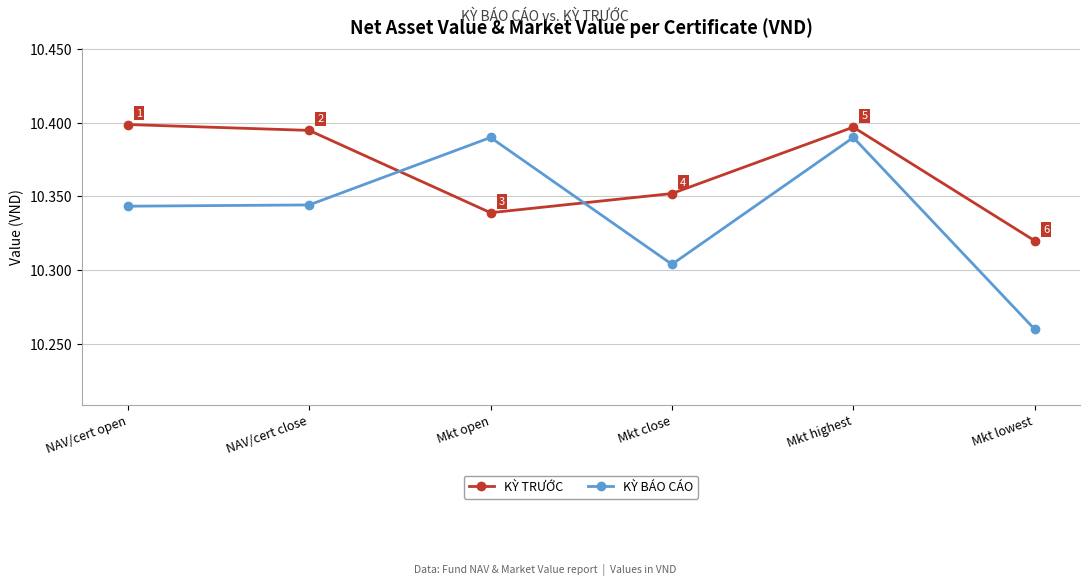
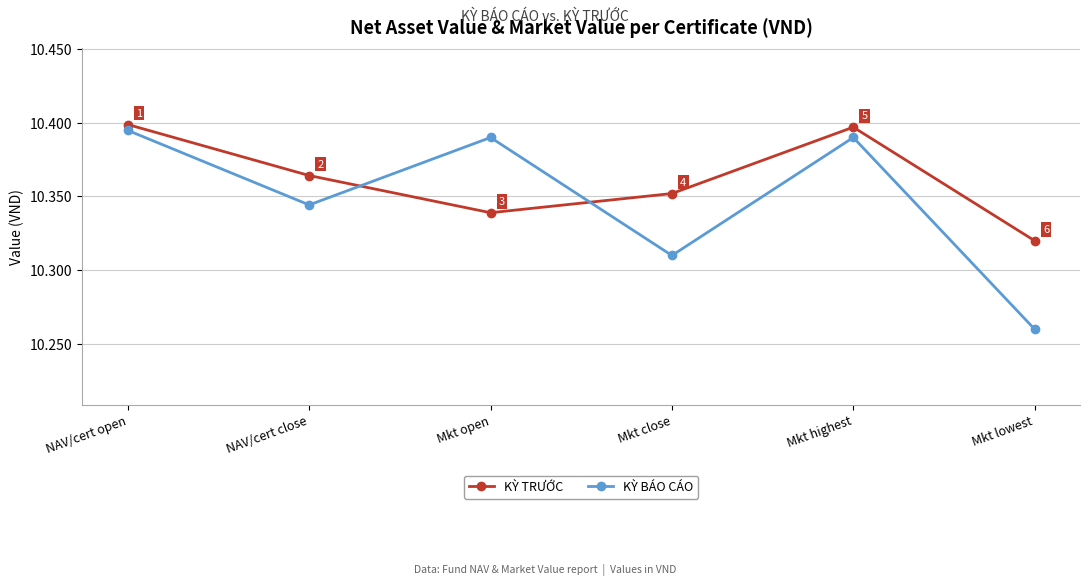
KỲ BÁO CÁO, NAV/cert open: 10.343 -> 10.395
KỲ TRƯỚC, NAV/cert close: 10.395 -> 10.364
KỲ BÁO CÁO, Mkt close: 10.304 -> 10.310
